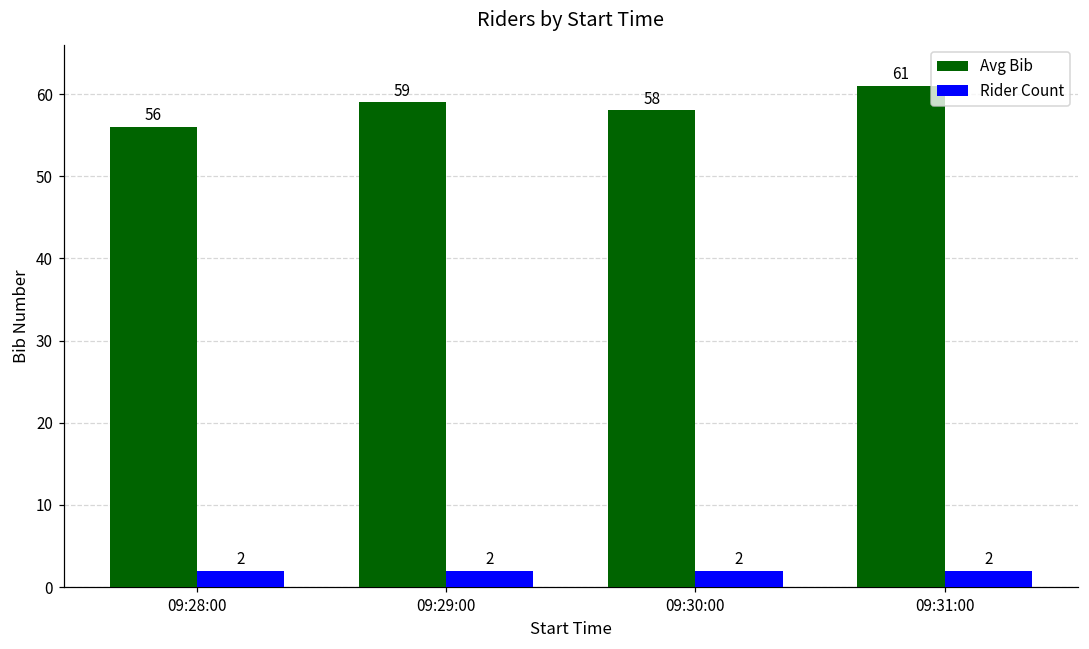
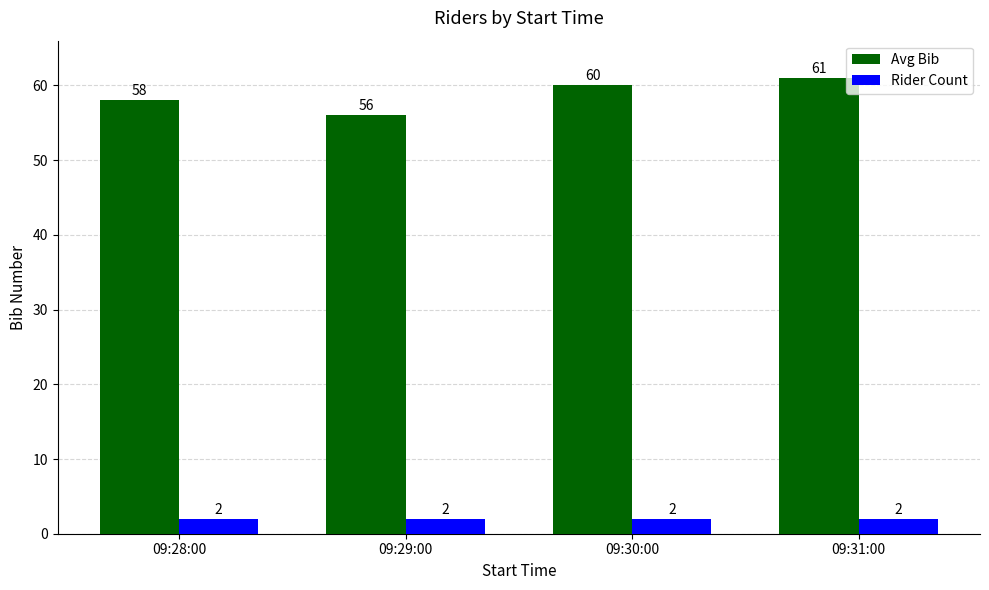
Avg Bib, 09:28:00: 56 -> 58
Avg Bib, 09:29:00: 59 -> 56
Avg Bib, 09:30:00: 58 -> 60
